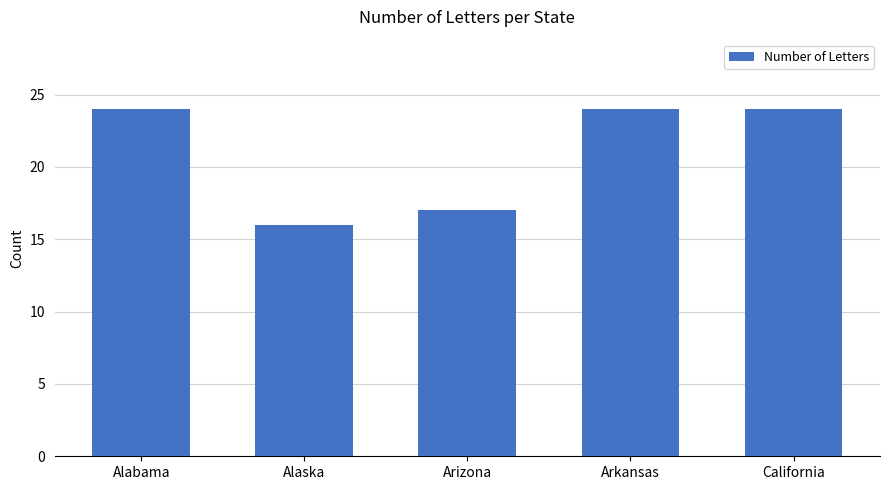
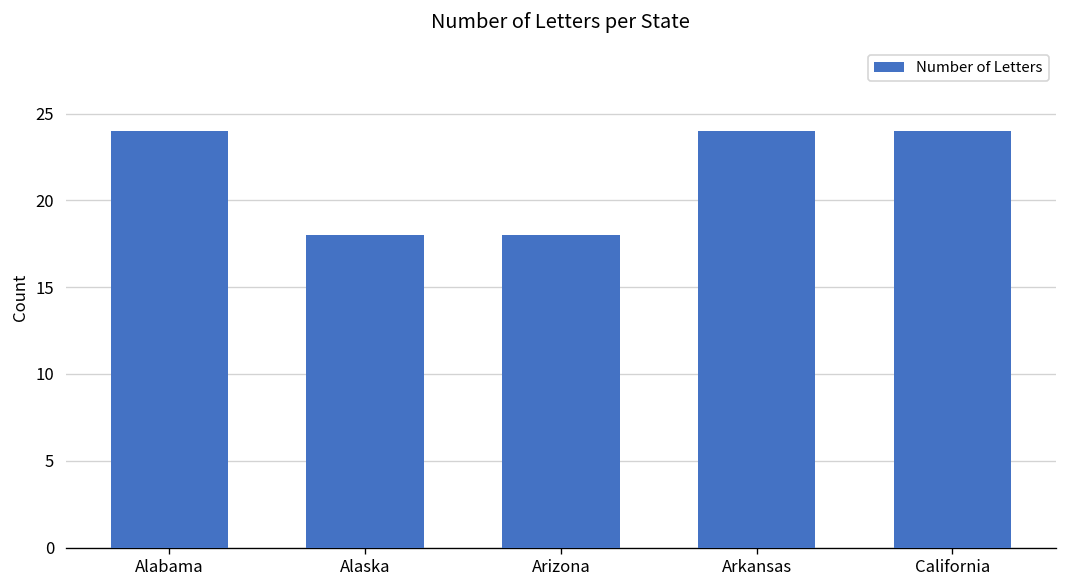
Alaska: 16 -> 18
Arizona: 17 -> 18
